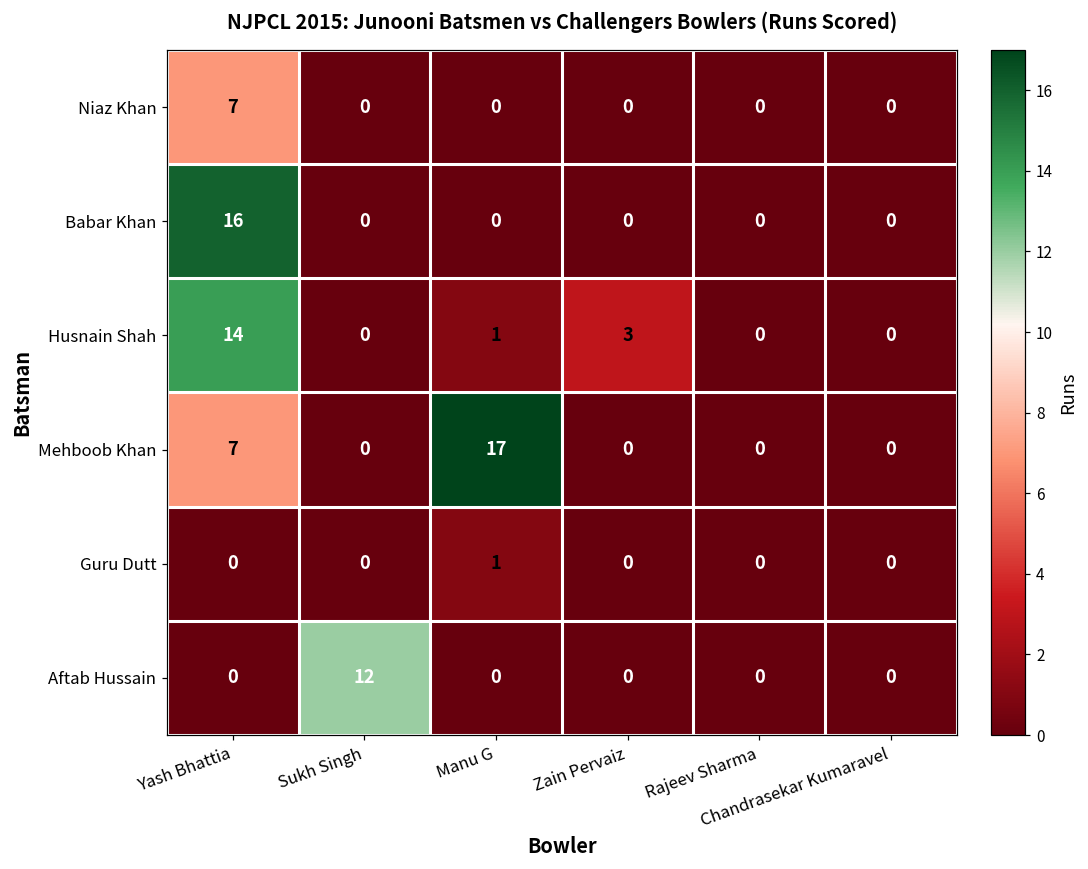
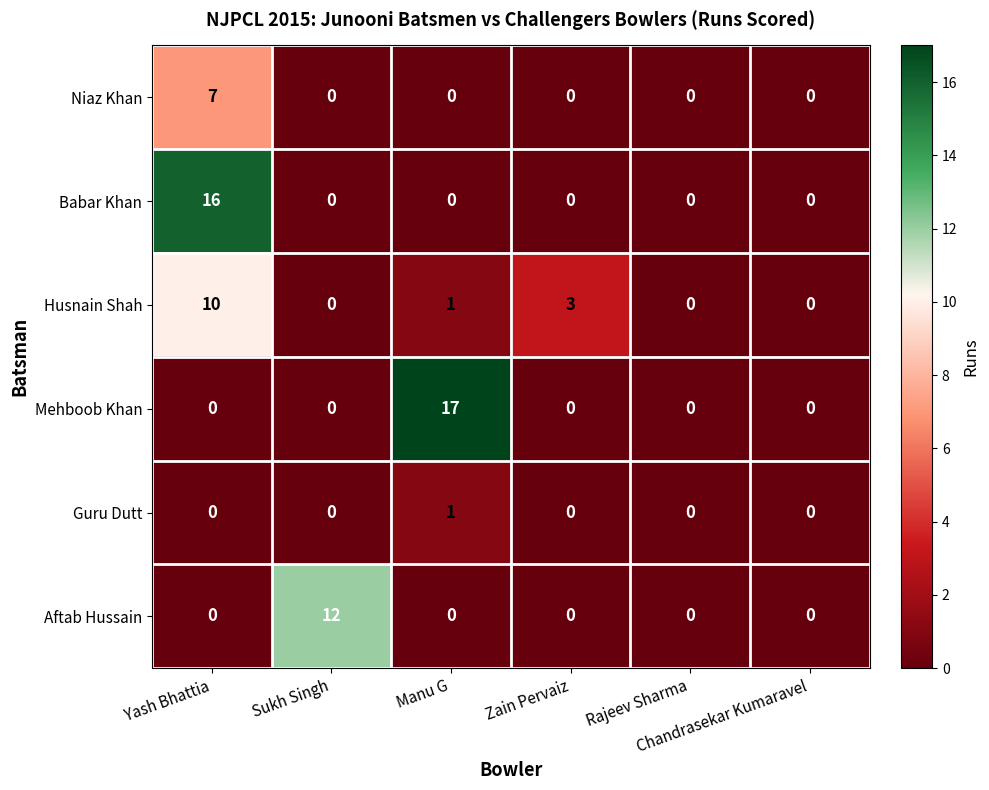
Husnain Shah, Yash Bhattia: 14 -> 10
Mehboob Khan, Yash Bhattia: 7 -> 0
